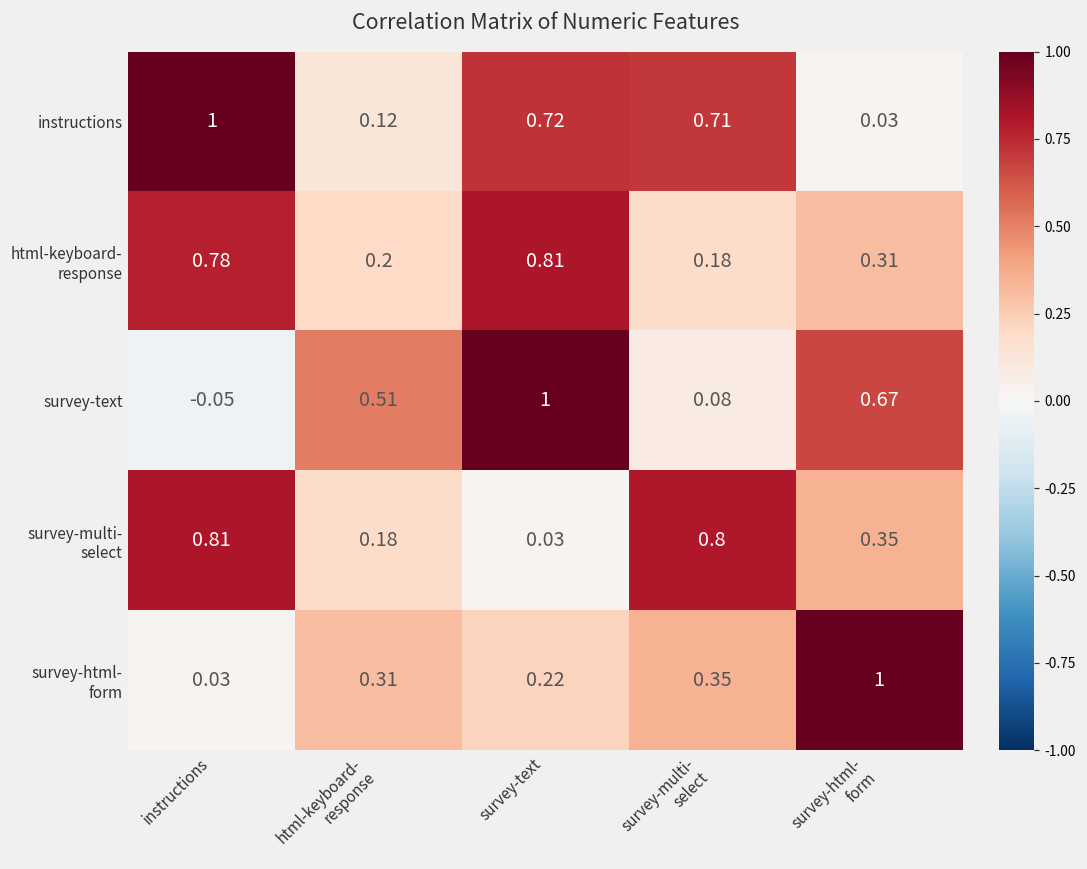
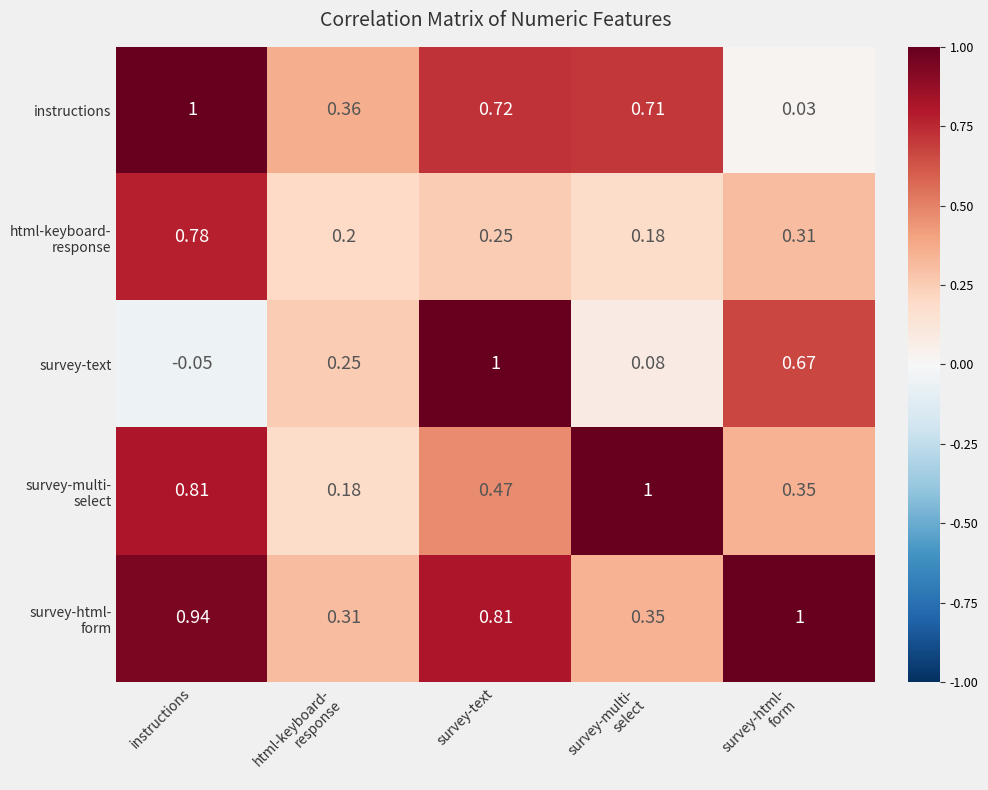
instructions, html-keyboard- response: 0.12 -> 0.36
html-keyboard- response, survey-text: 0.81 -> 0.25
survey-text, html-keyboard- response: 0.51 -> 0.25
survey-multi- select, survey-text: 0.03 -> 0.47
survey-multi- select, survey-multi- select: 0.8 -> 1
survey-html- form, instructions: 0.03 -> 0.94
survey-html- form, survey-text: 0.22 -> 0.81
